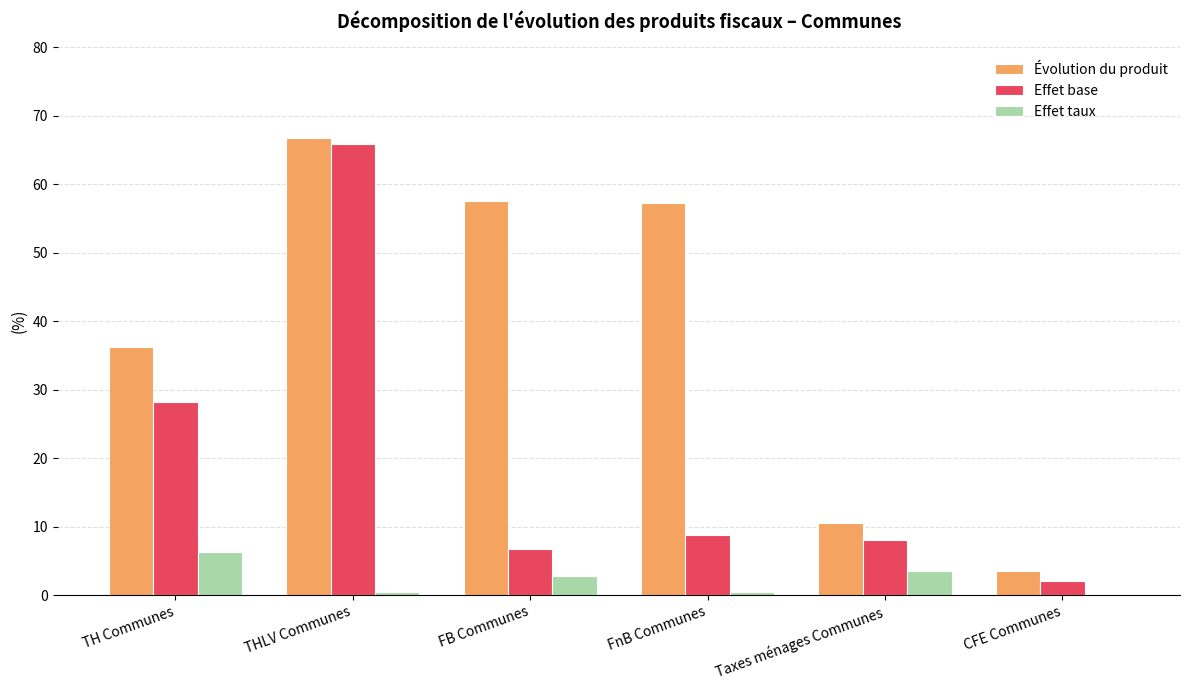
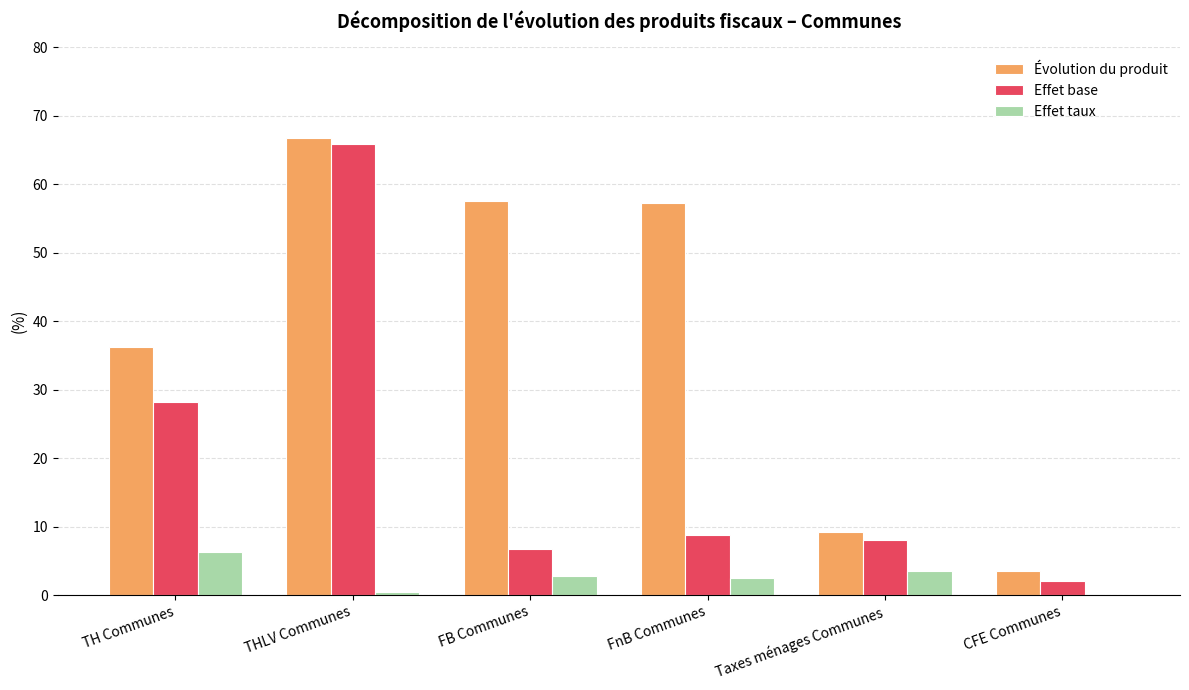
Effet taux, FnB Communes: 1 -> 3
Évolution du produit, Taxes ménages Communes: 11 -> 9
